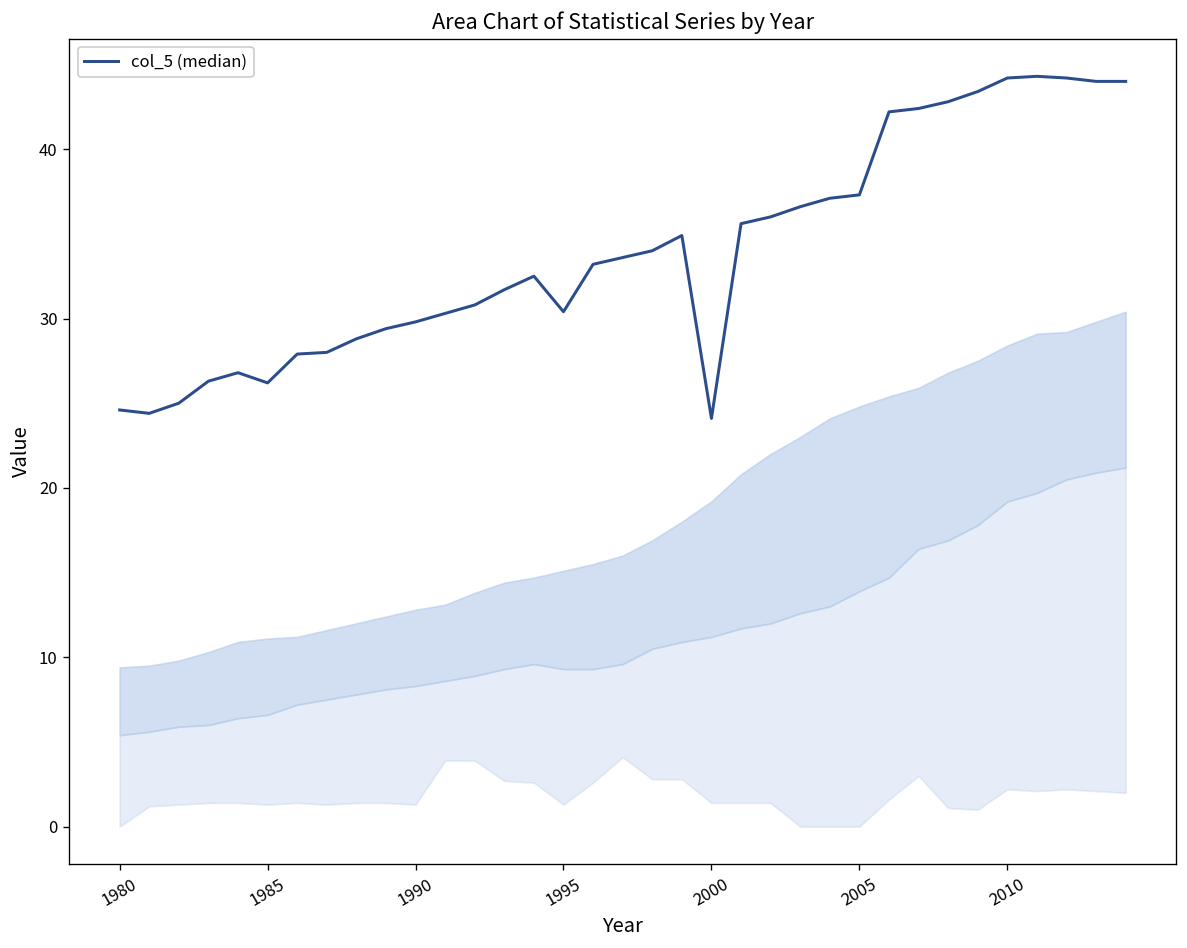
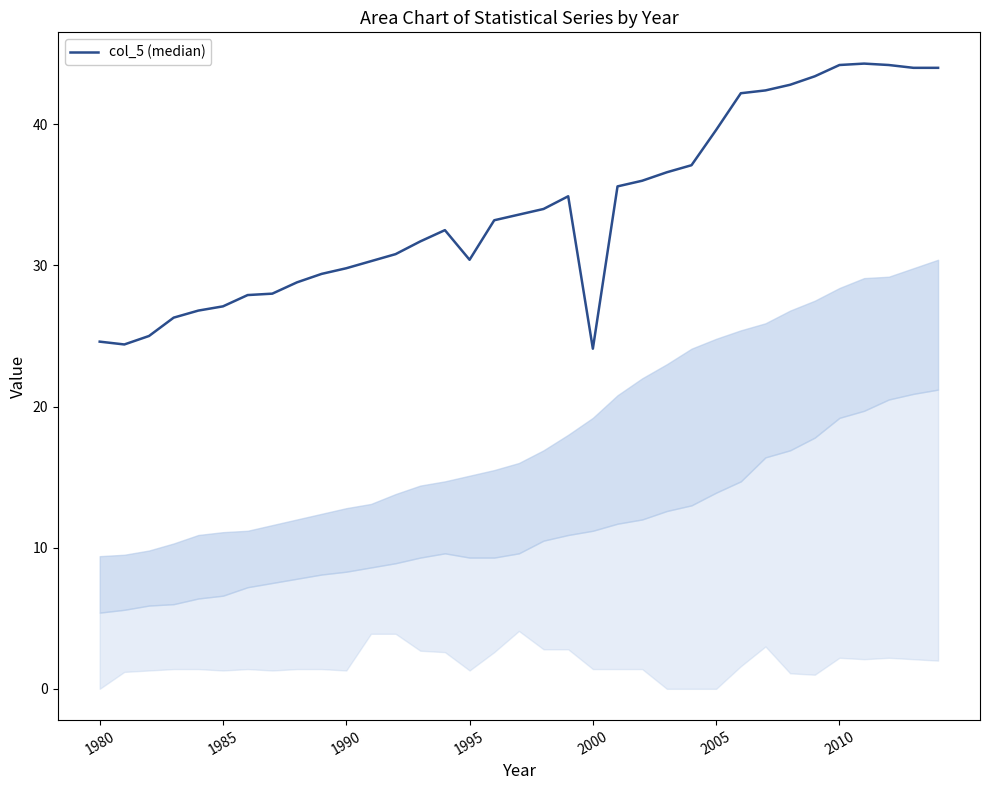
col_5 (median), 1985: 26.2 -> 27.1
col_5 (median), 2005: 37.3 -> 39.6
